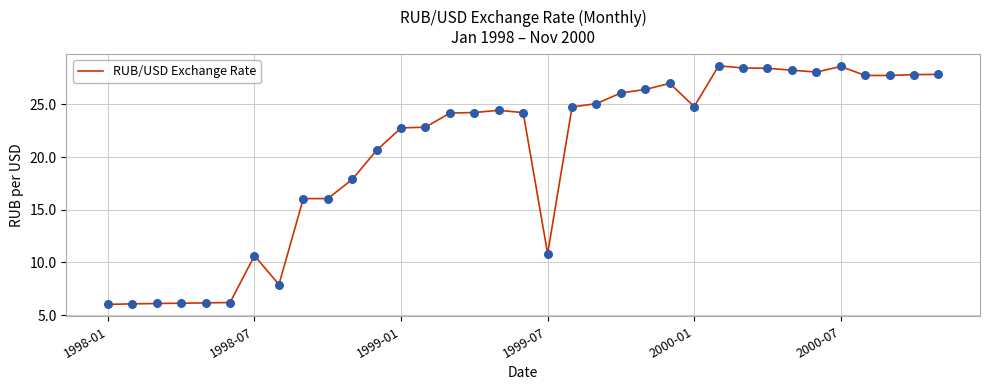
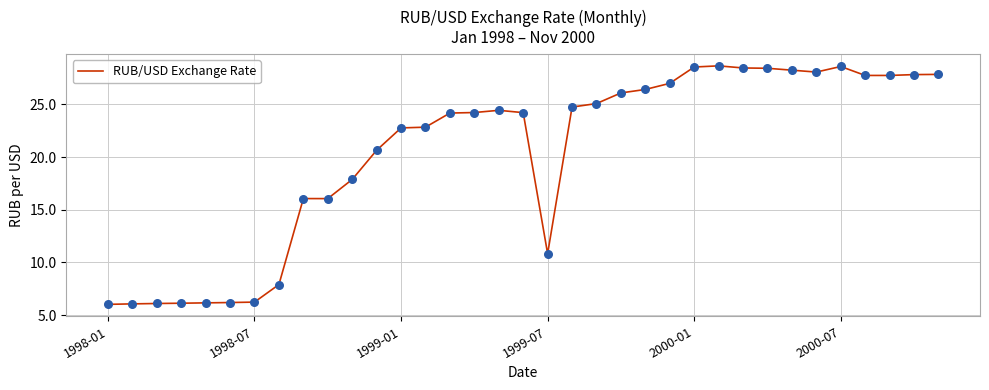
1998-07: 10.6 -> 6.2
2000-01: 24.8 -> 28.6
